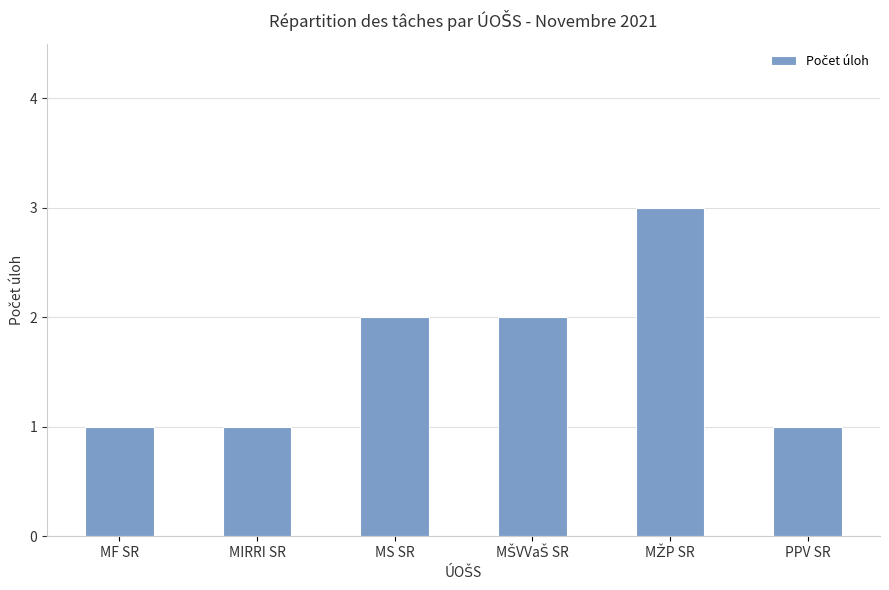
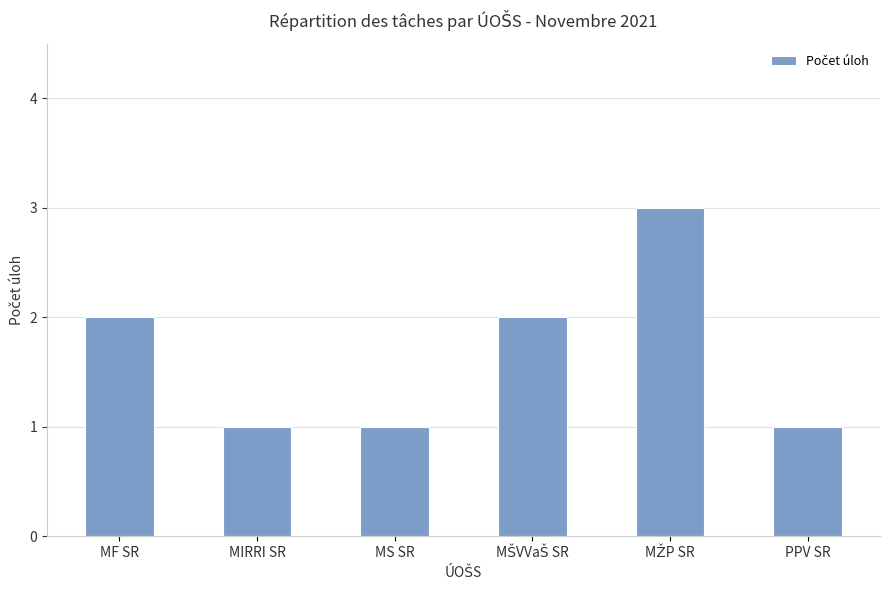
MF SR: 1 -> 2
MS SR: 2 -> 1
